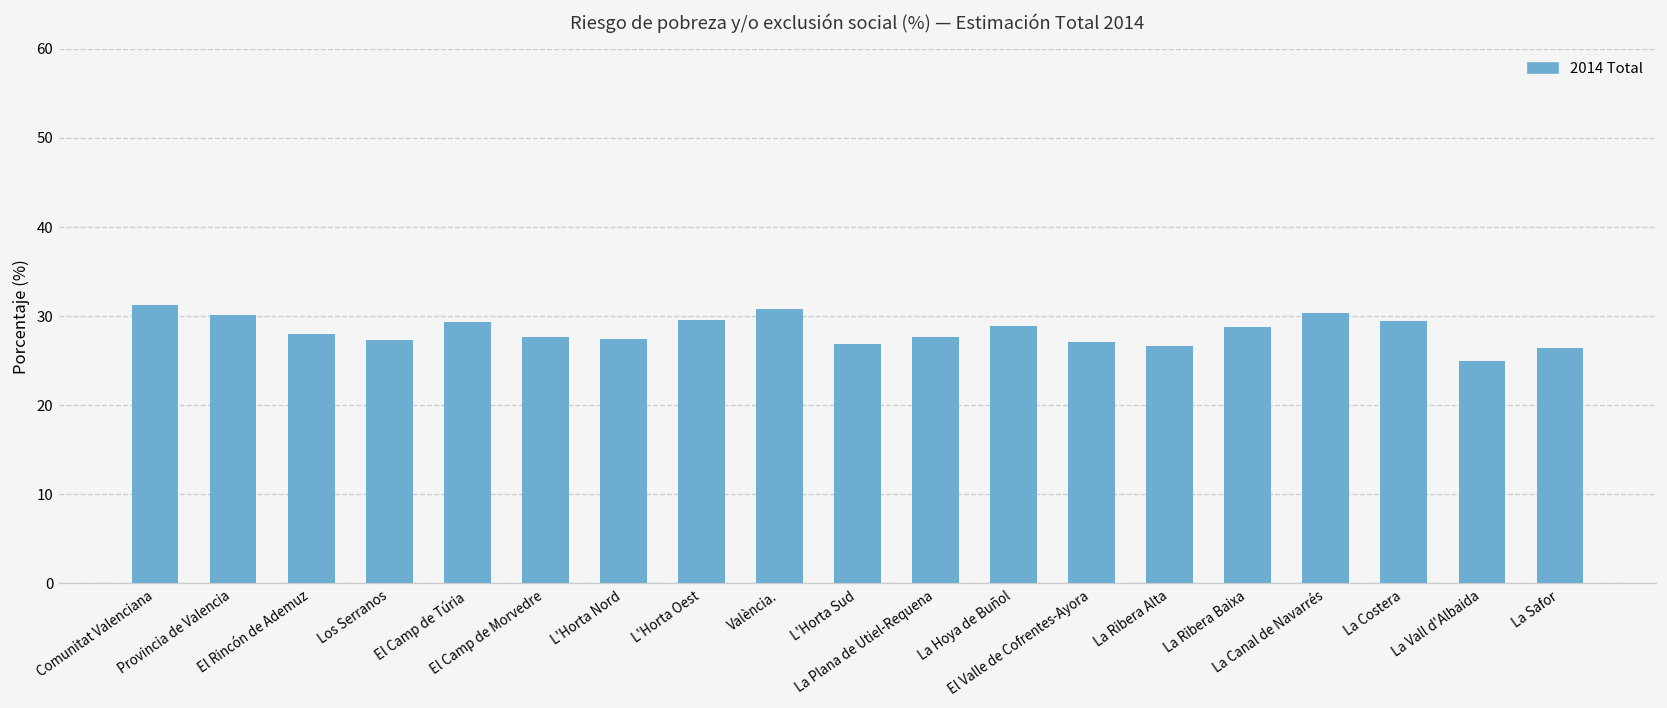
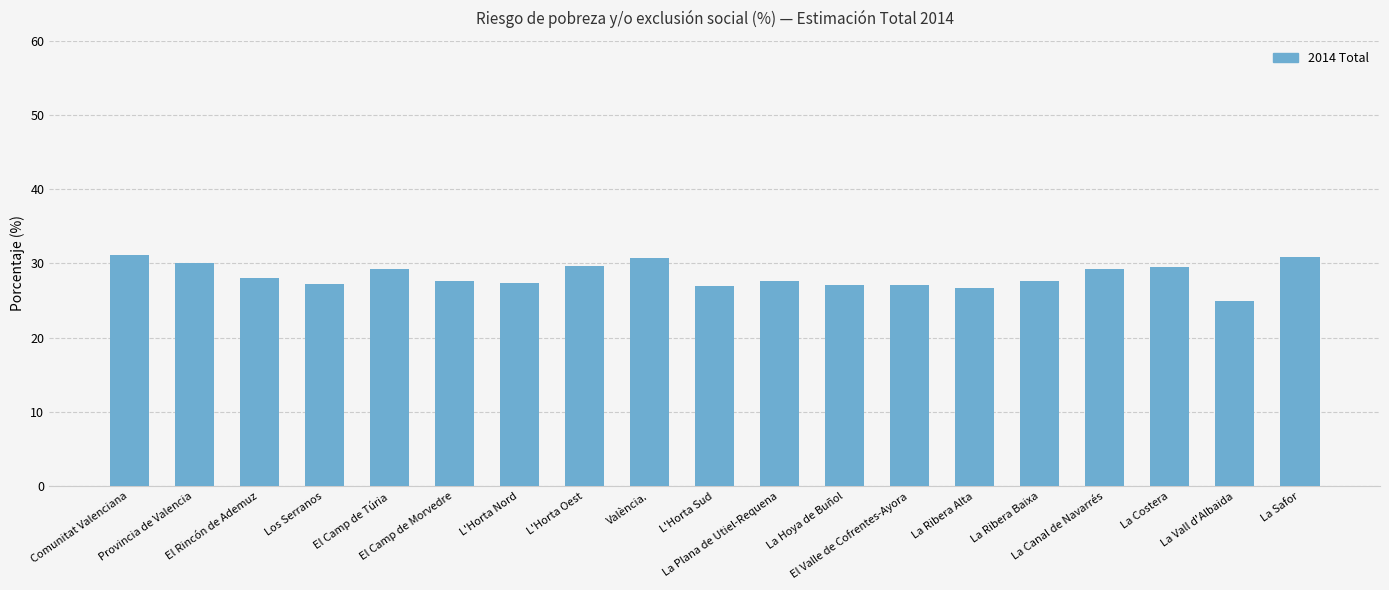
La Hoya de Buñol: 29 -> 27
La Ribera Baixa: 29 -> 28
La Canal de Navarrés: 30 -> 29
La Safor: 26 -> 31
